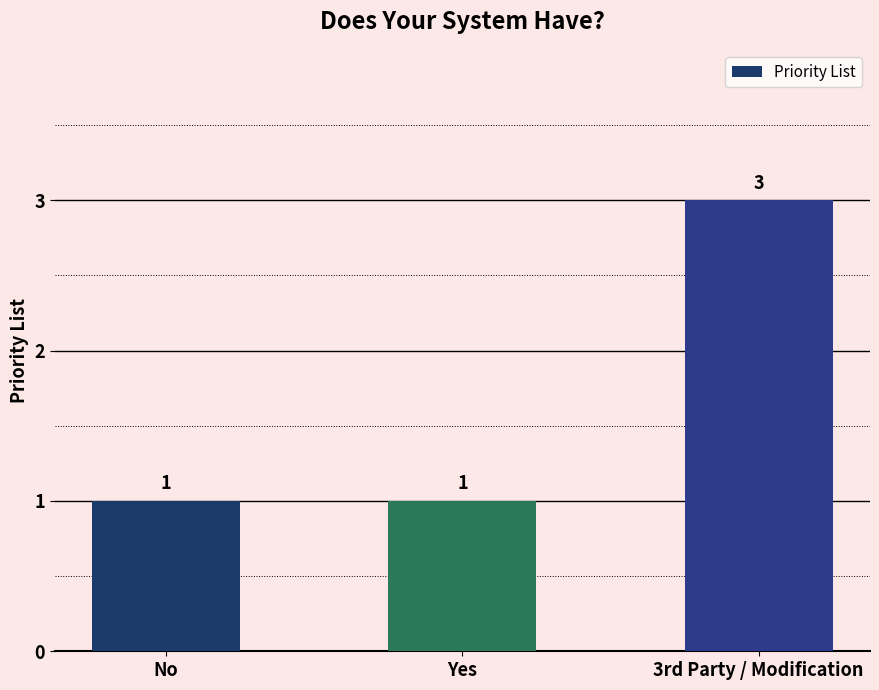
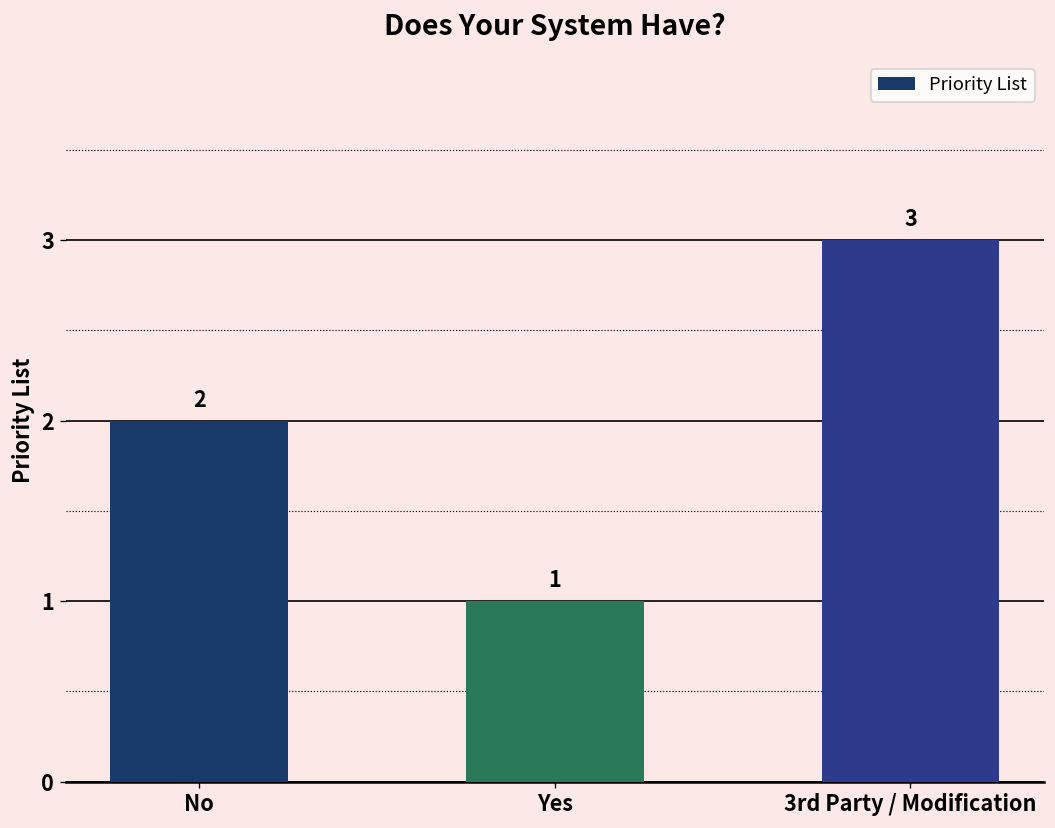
No: 1 -> 2
